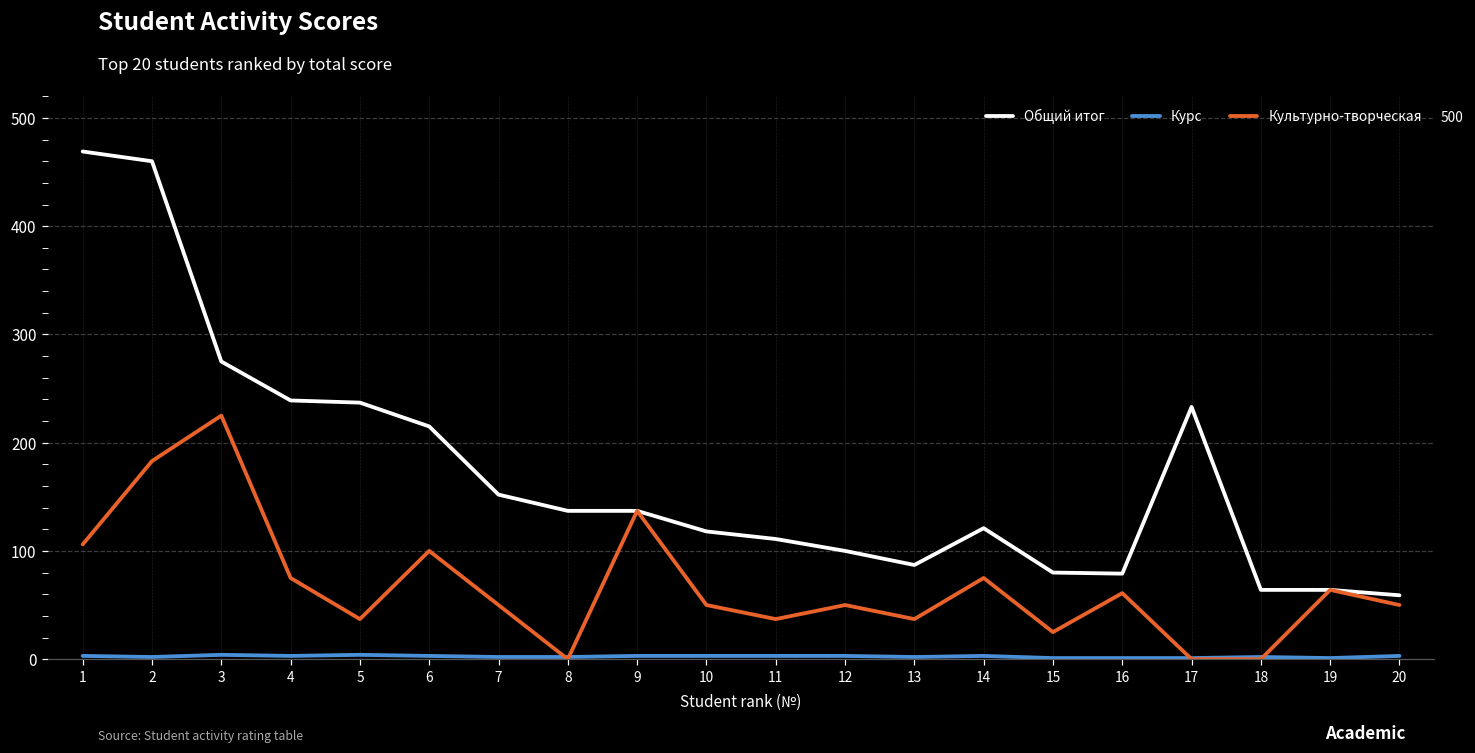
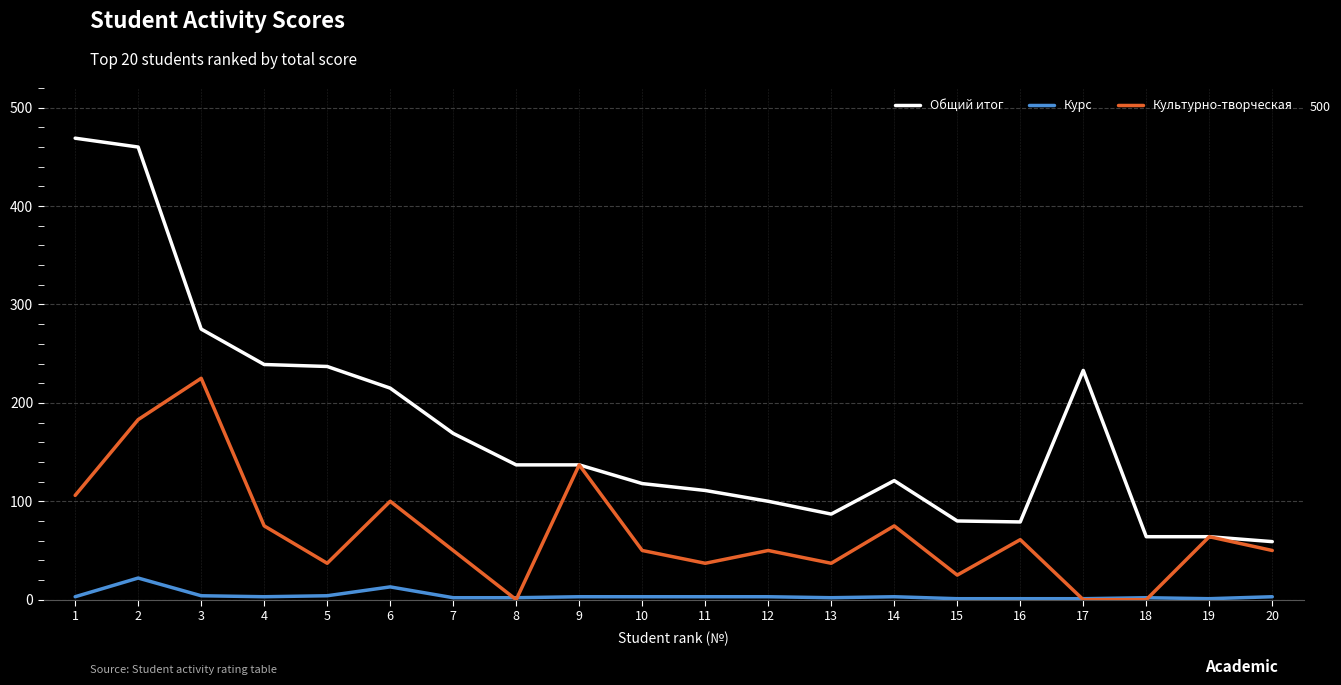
Курс, 2: 0 -> 20
Курс, 6: 0 -> 10
Общий итог, 7: 150 -> 170
